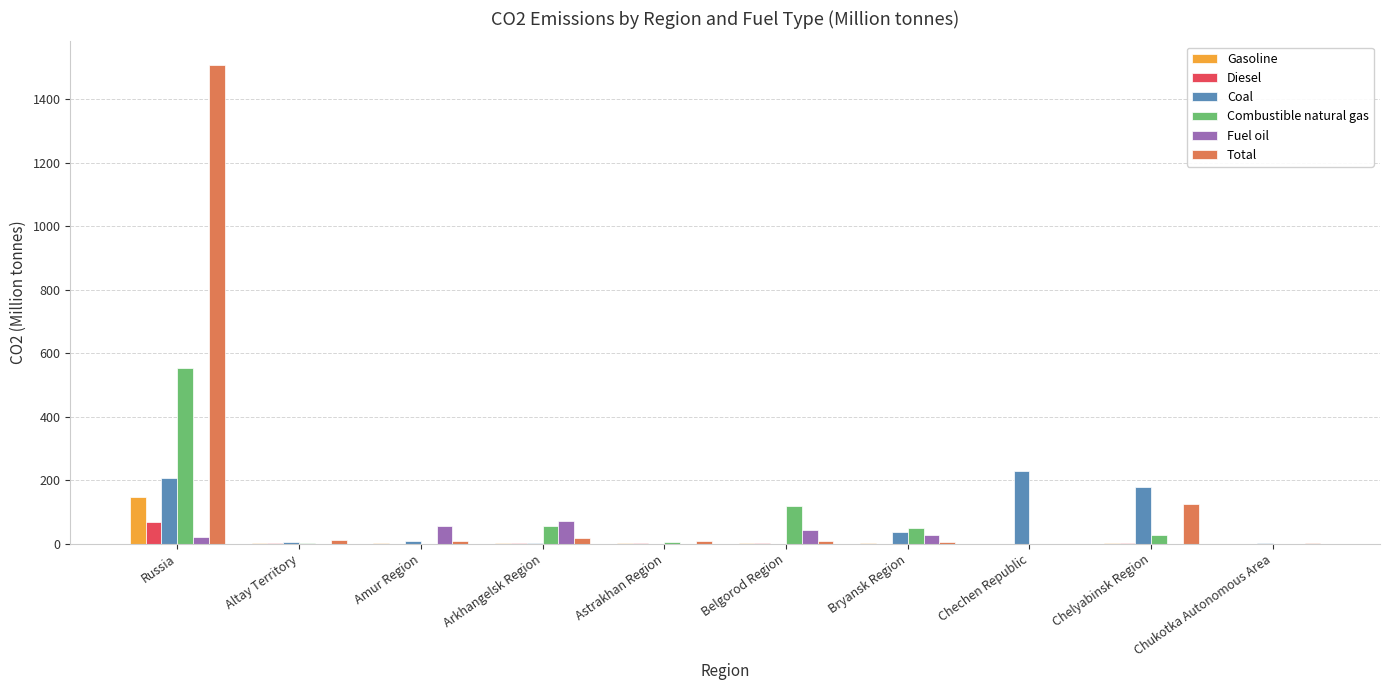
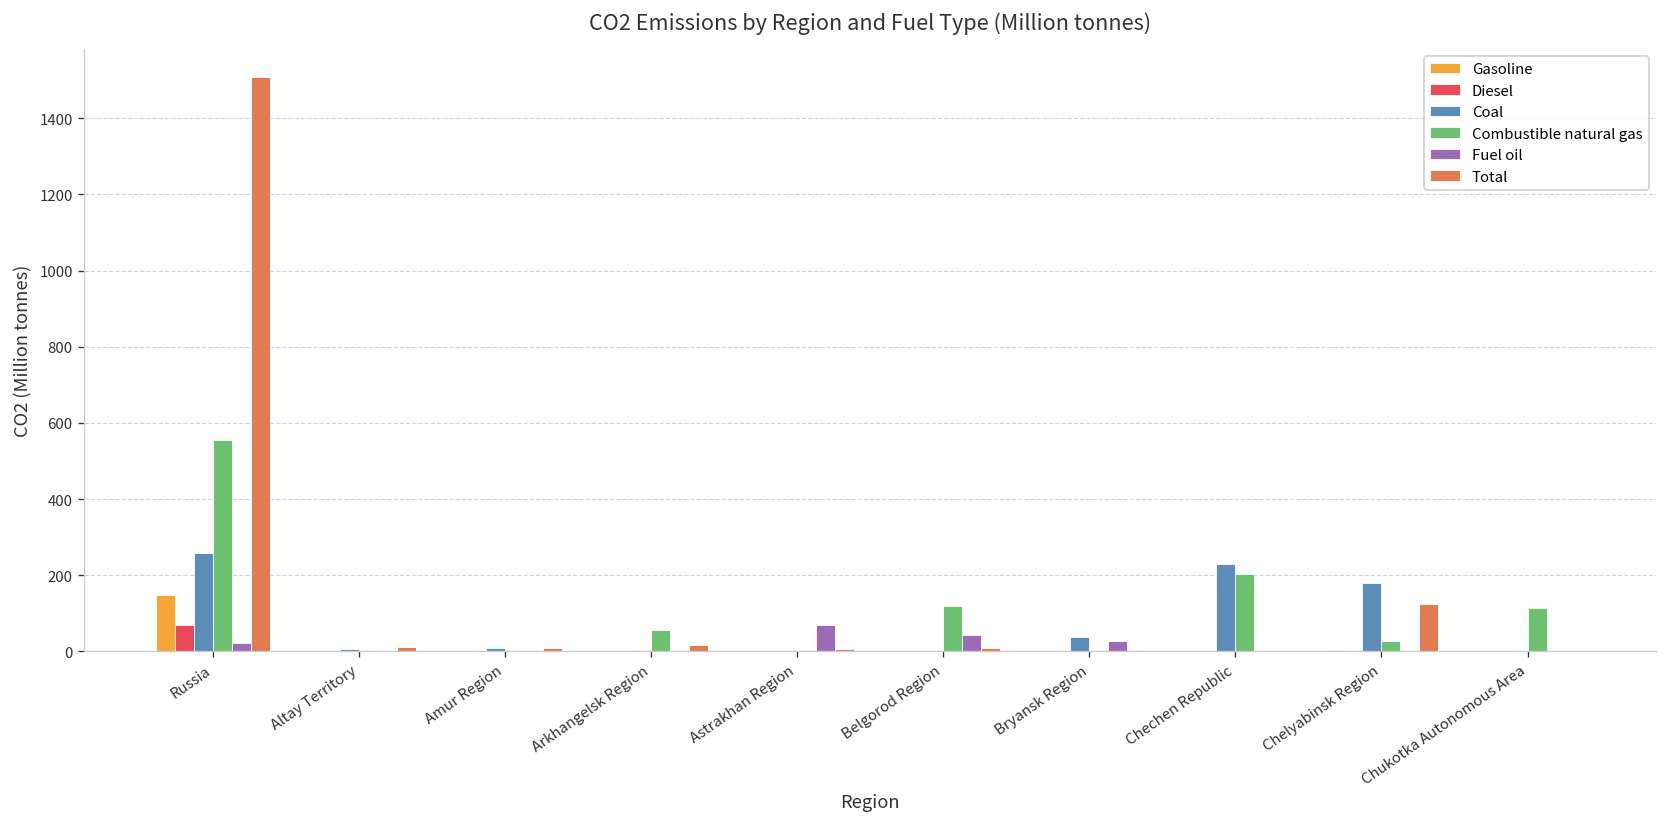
Coal, Russia: 210 -> 260
Fuel oil, Amur Region: 60 -> 0
Fuel oil, Arkhangelsk Region: 70 -> 0
Fuel oil, Astrakhan Region: 0 -> 70
Combustible natural gas, Bryansk Region: 50 -> 0
Combustible natural gas, Chechen Republic: 0 -> 200
Combustible natural gas, Chukotka Autonomous Area: 0 -> 110
